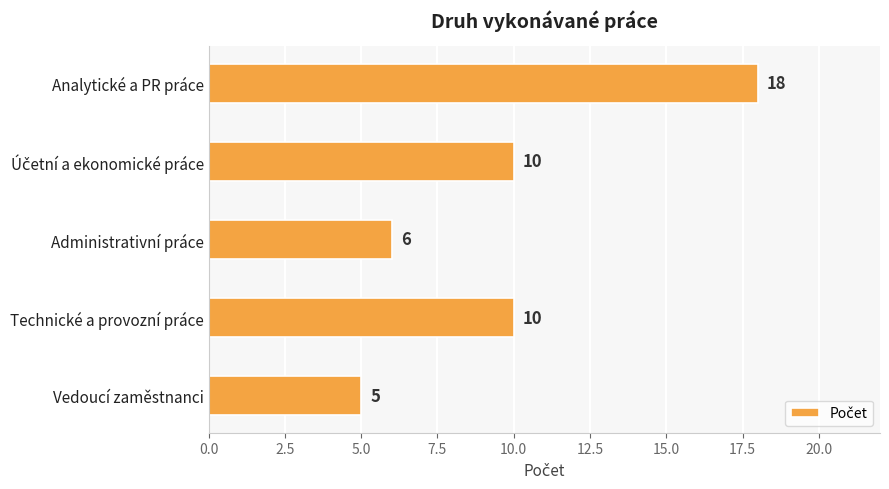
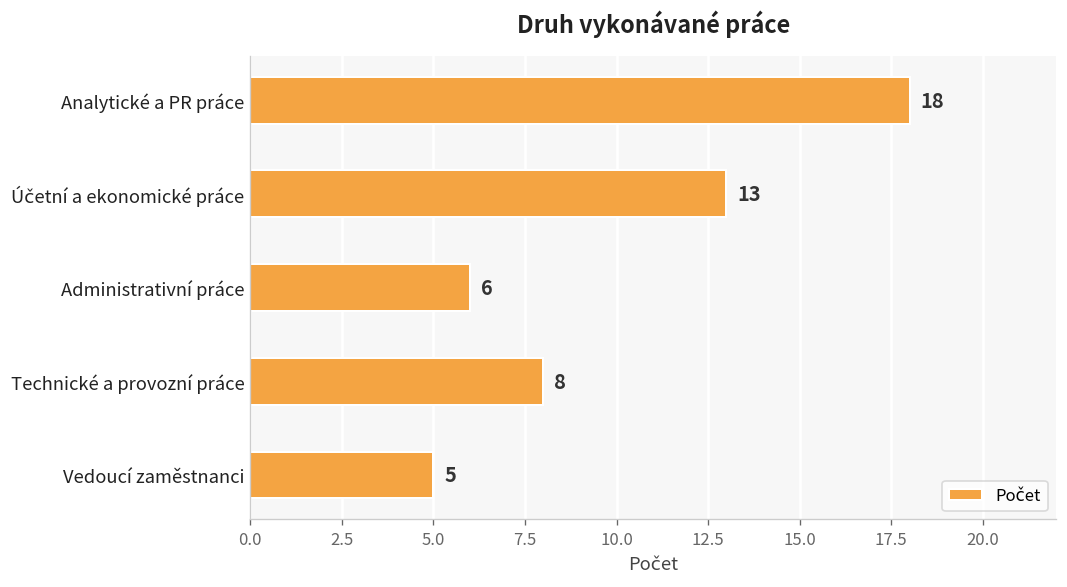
Účetní a ekonomické práce: 10 -> 13
Technické a provozní práce: 10 -> 8
